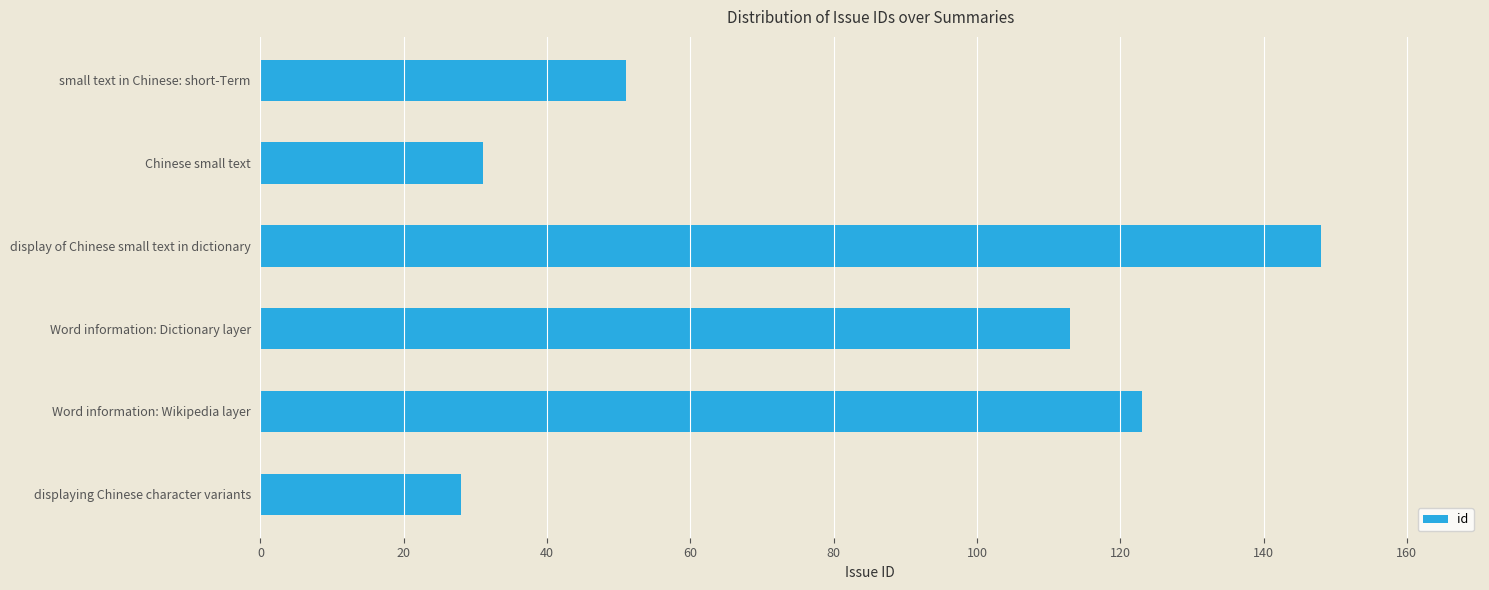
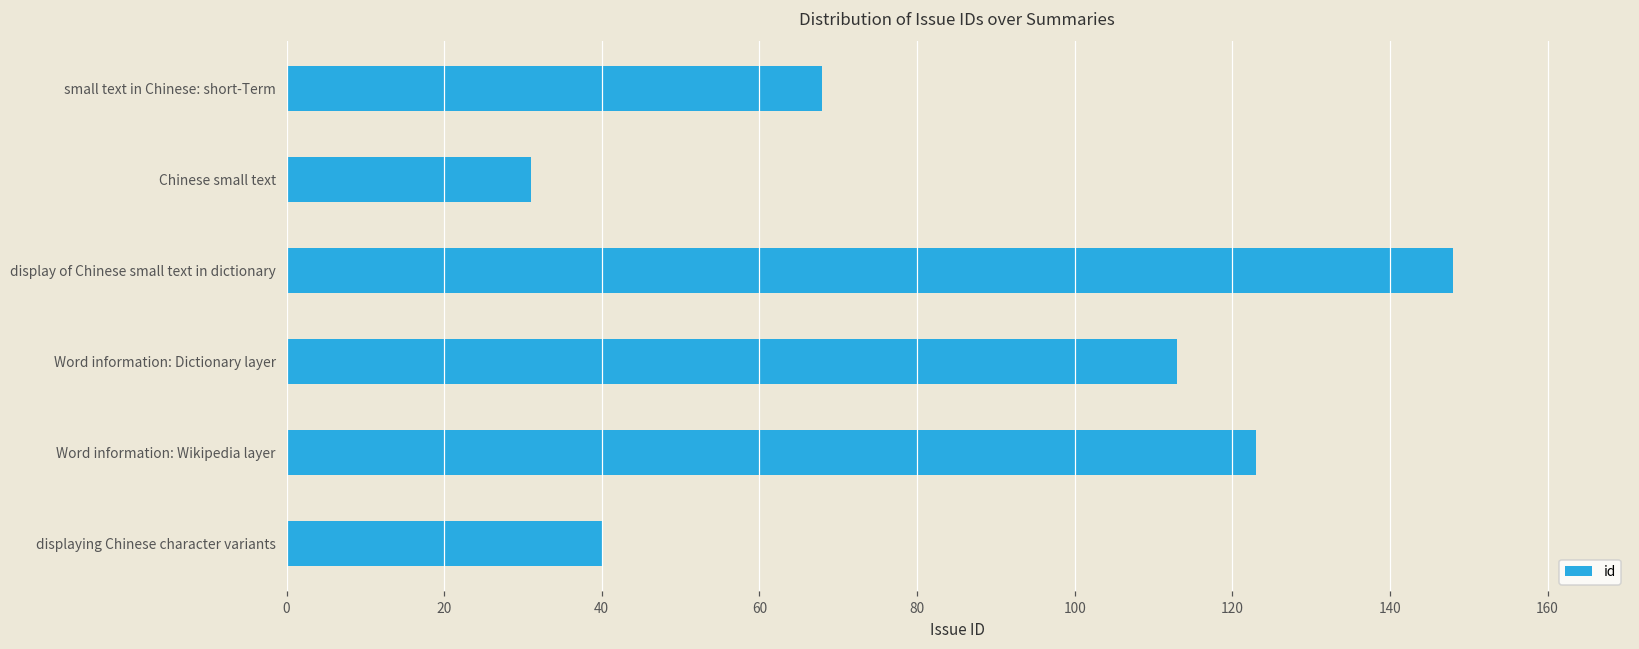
small text in Chinese: short-Term: 51 -> 68
displaying Chinese character variants: 28 -> 40
